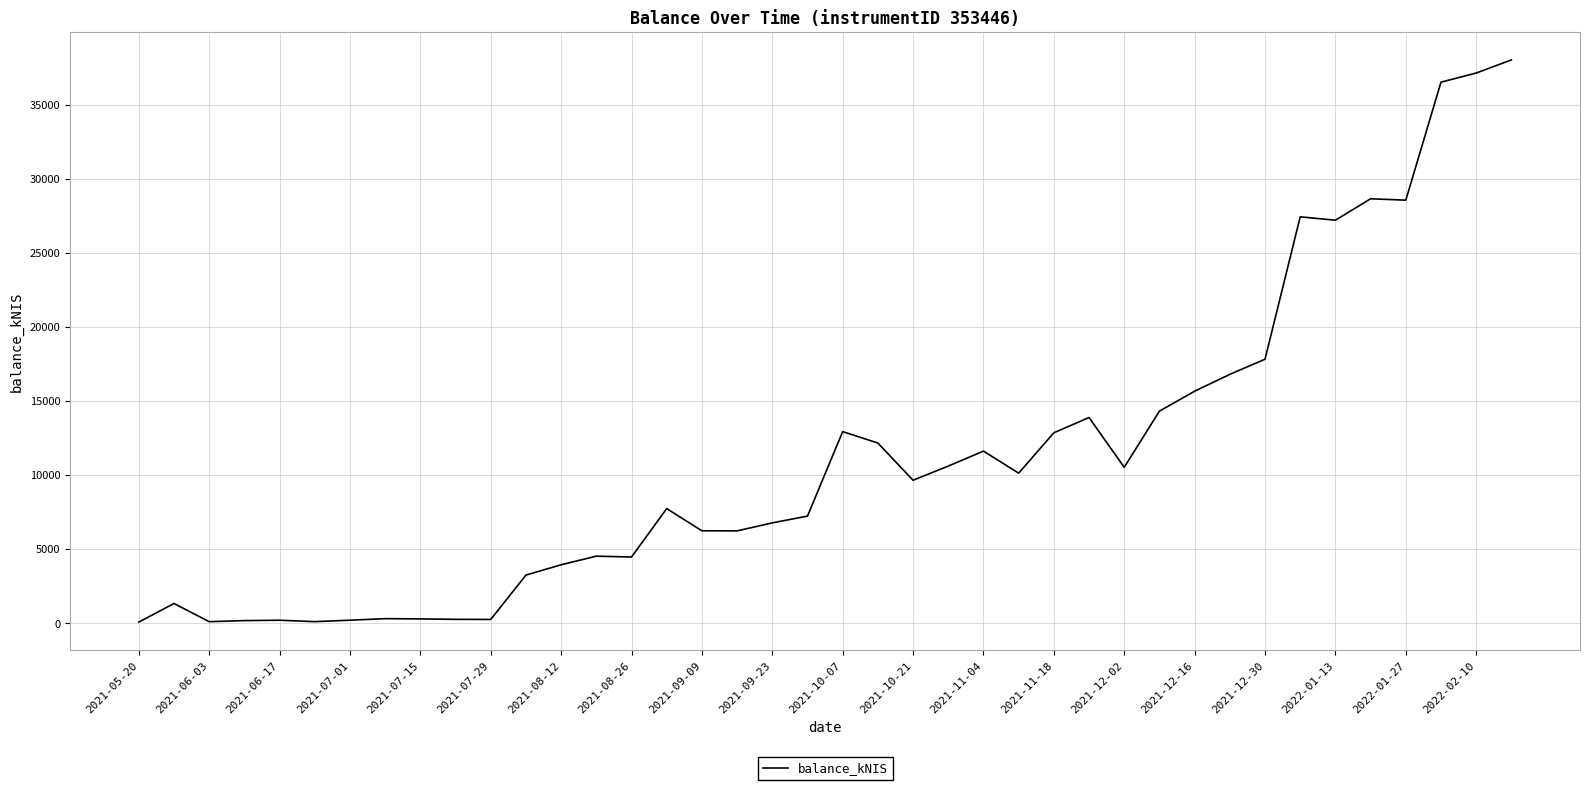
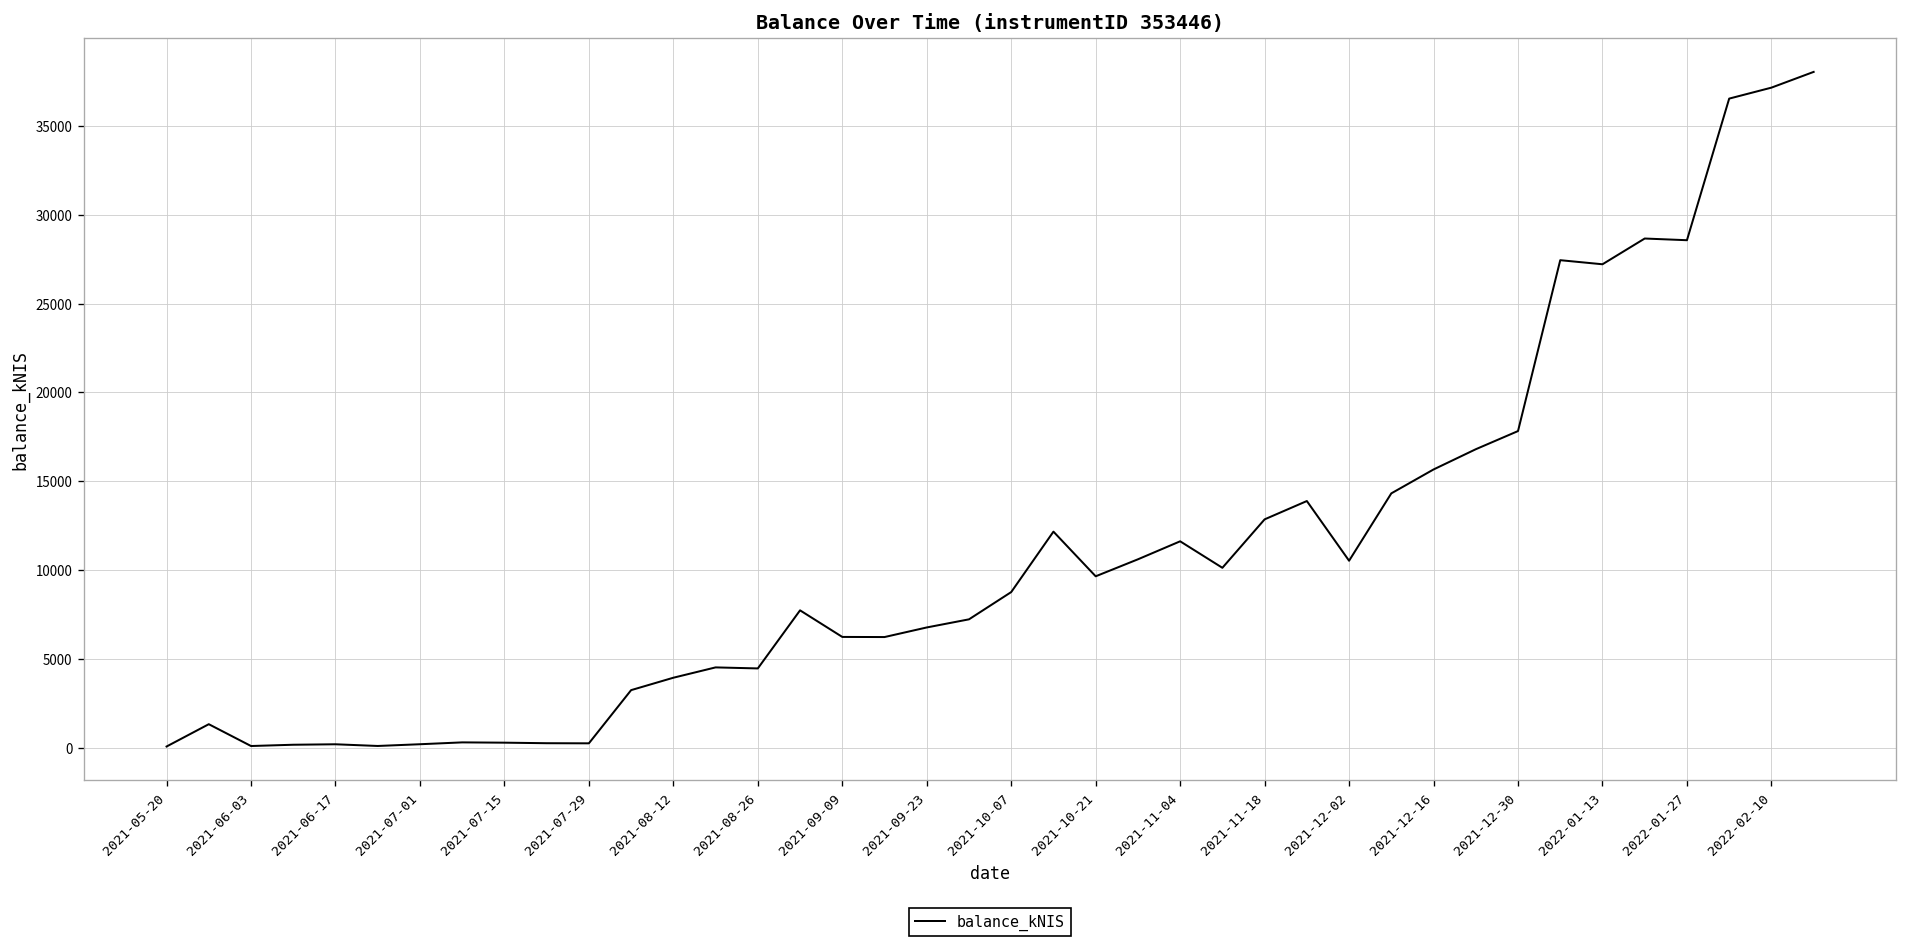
2021-10-07: 12900 -> 8800
